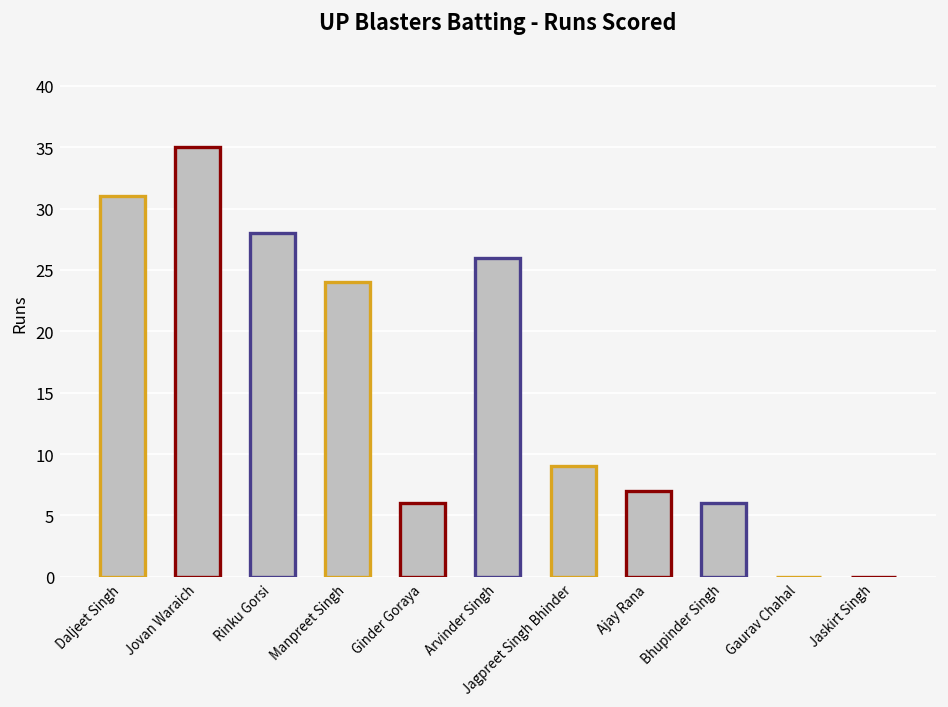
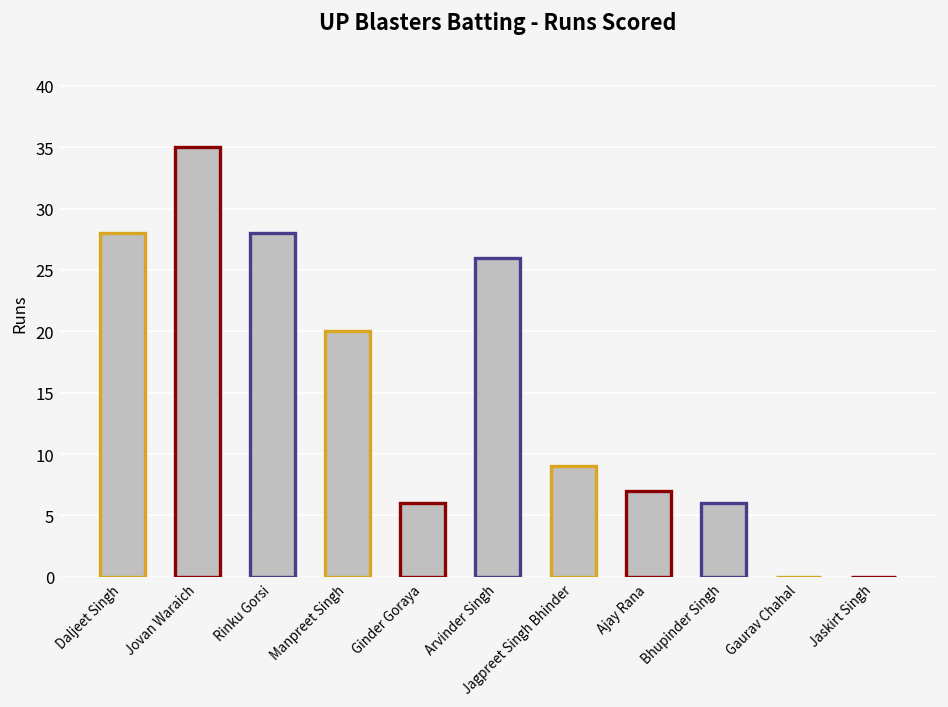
Daljeet Singh: 31 -> 28
Manpreet Singh: 24 -> 20
